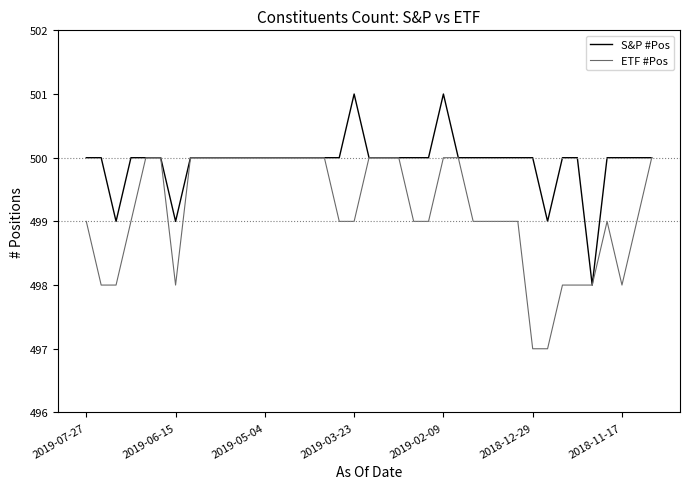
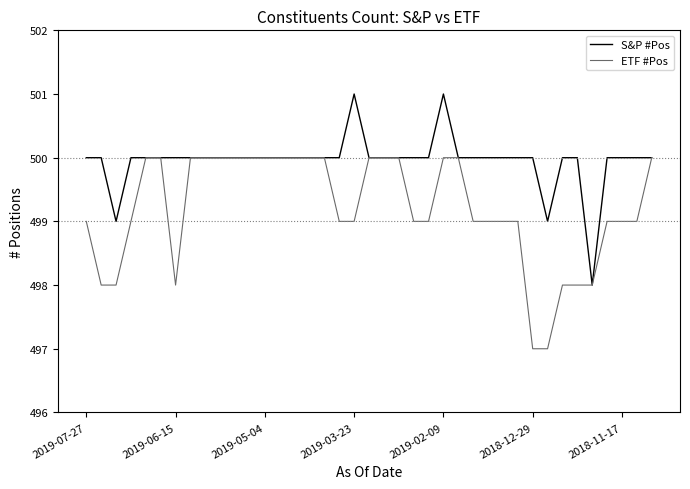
S&P #Pos, 2019-06-15: 499 -> 500
ETF #Pos, 2018-11-17: 498 -> 499
